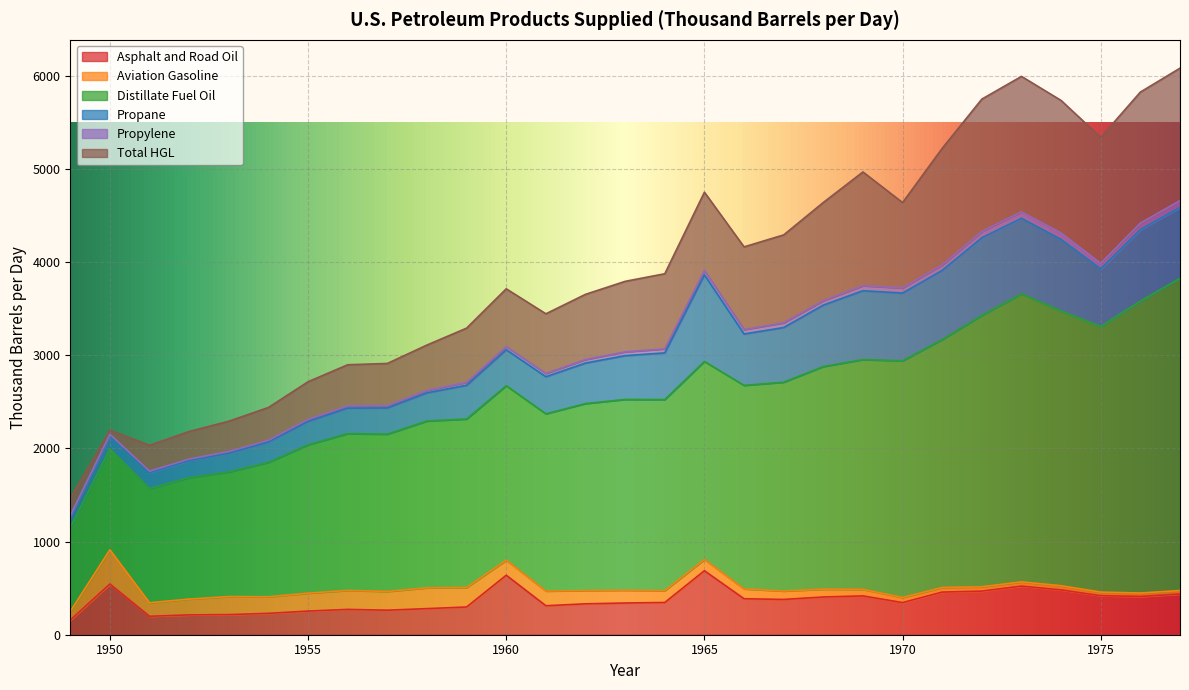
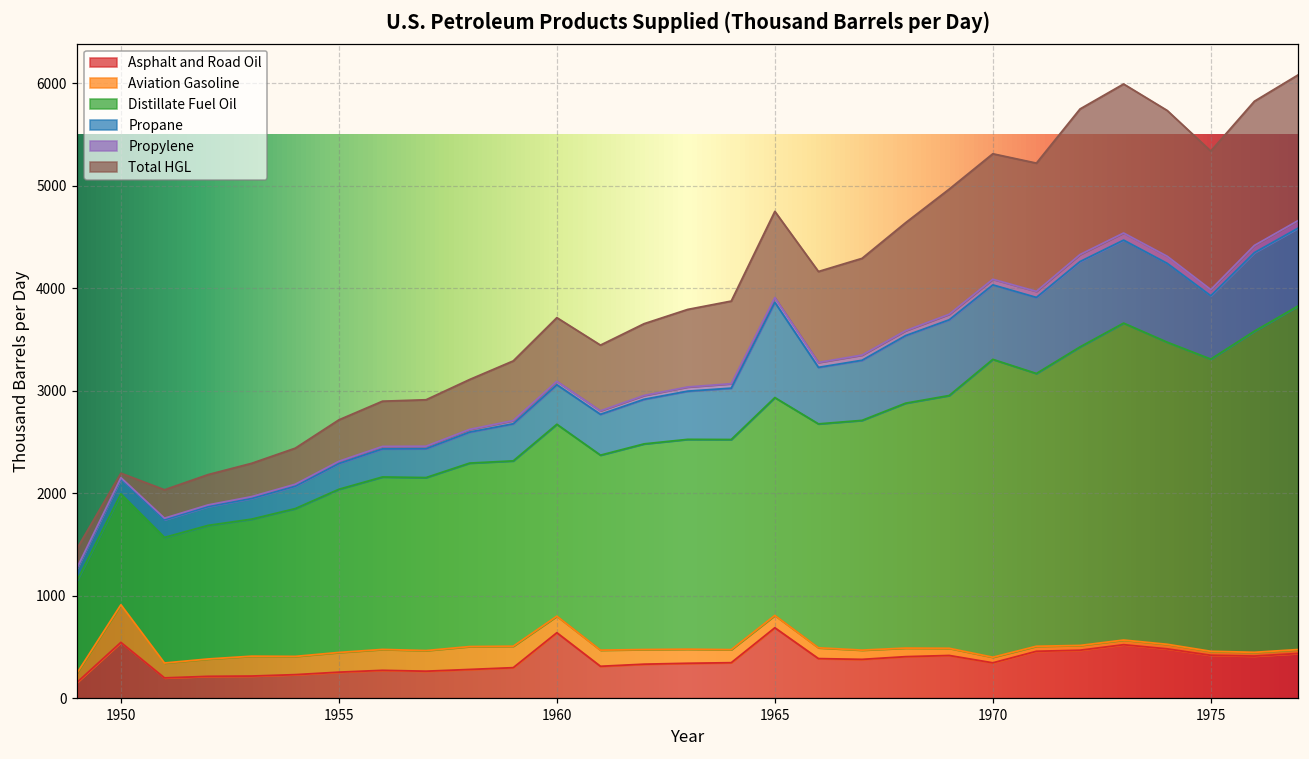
Distillate Fuel Oil, 1970: 2500 -> 2900
Total HGL, 1970: 900 -> 1200
